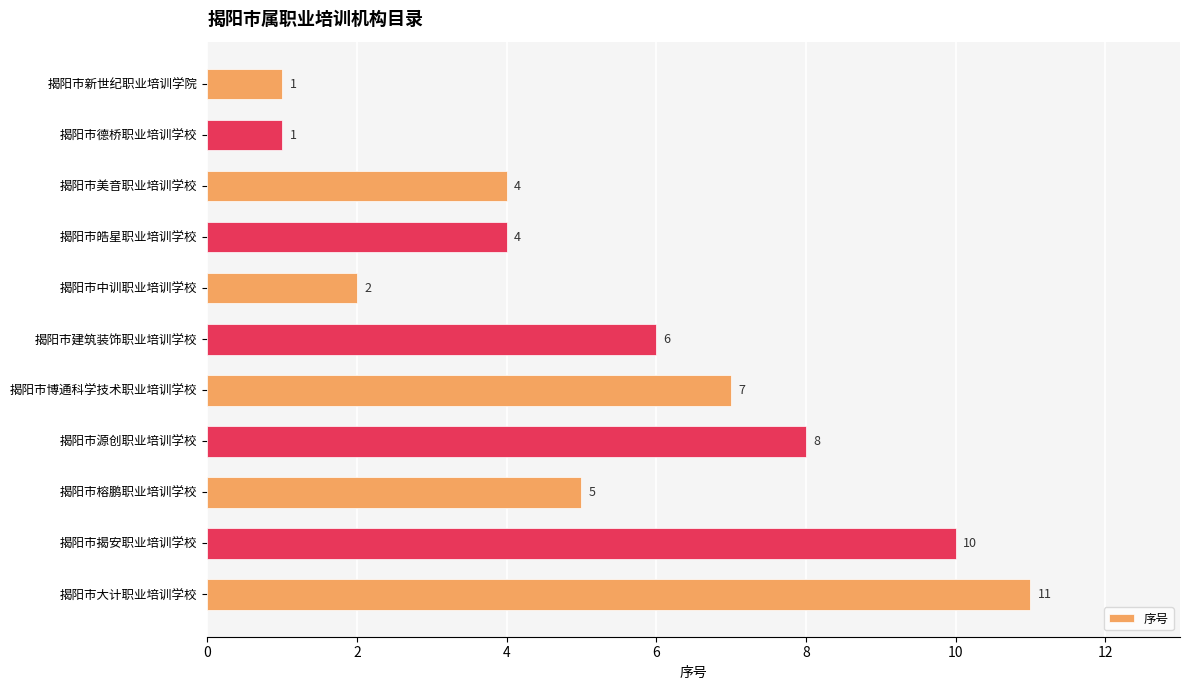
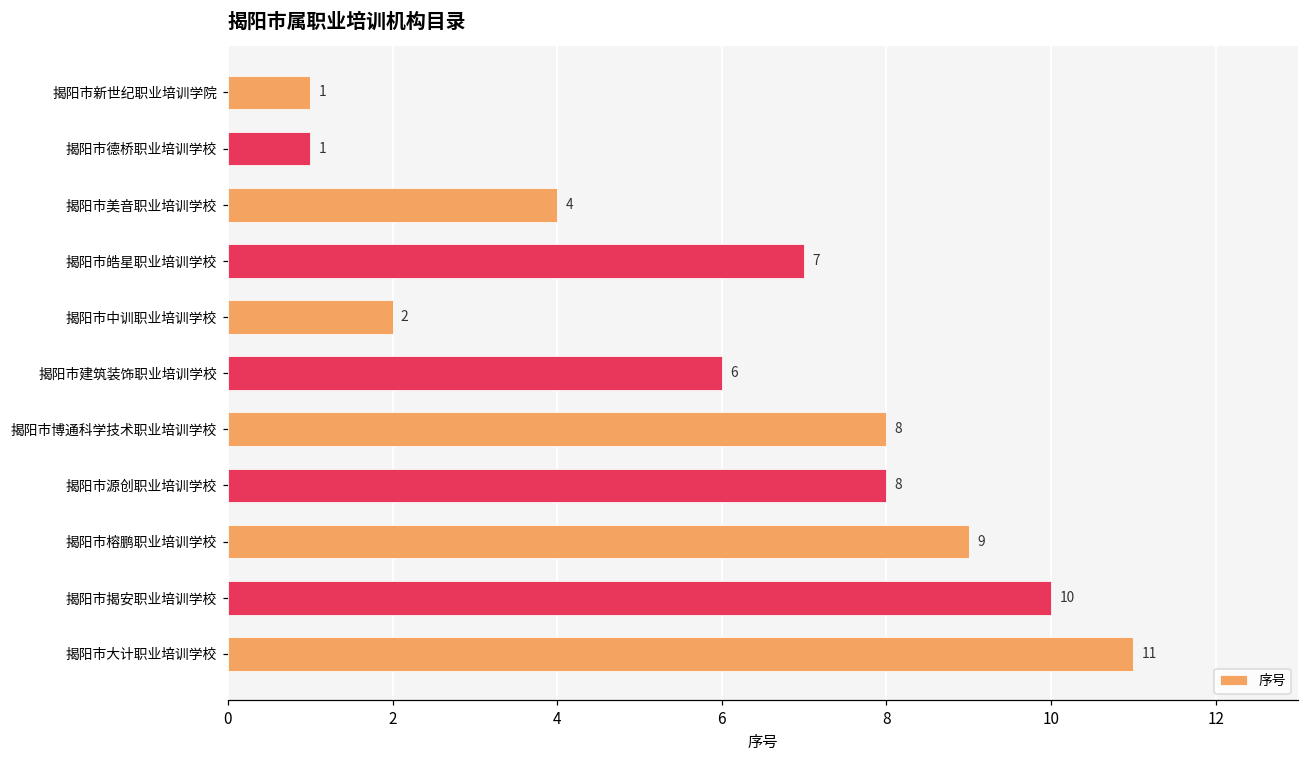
揭阳市皓星职业培训学校: 4 -> 7
揭阳市博通科学技术职业培训学校: 7 -> 8
揭阳市榕鹏职业培训学校: 5 -> 9
